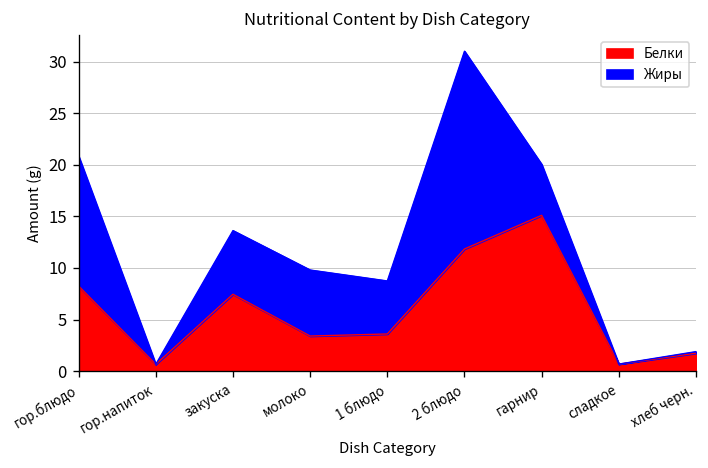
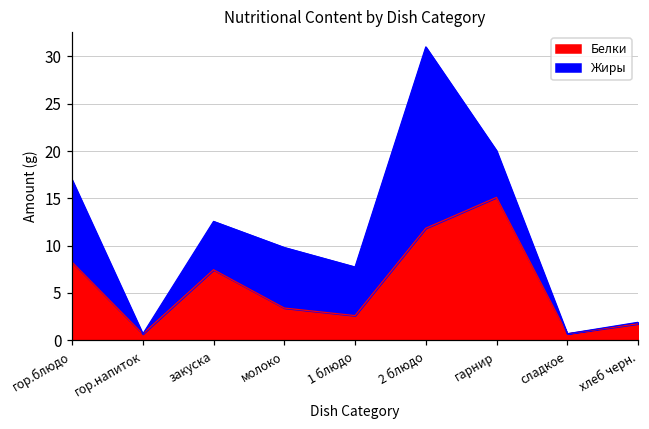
Жиры, гор.блюдо: 13 -> 9
Жиры, закуска: 6 -> 5
Белки, 1 блюдо: 4 -> 3
